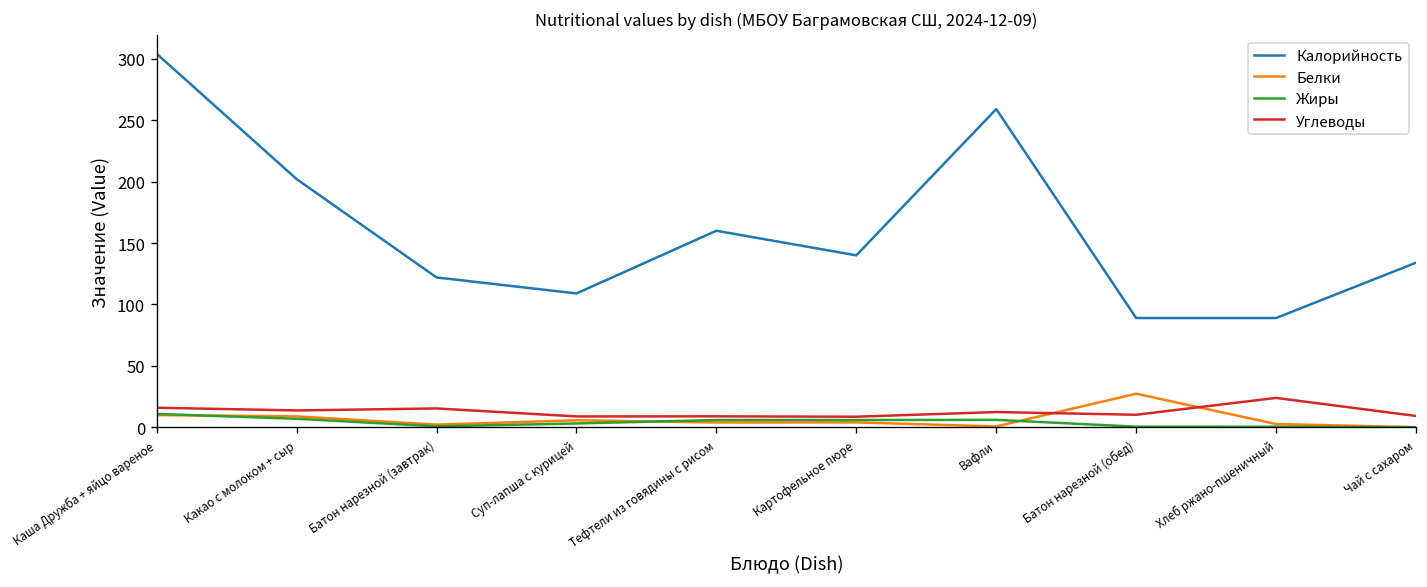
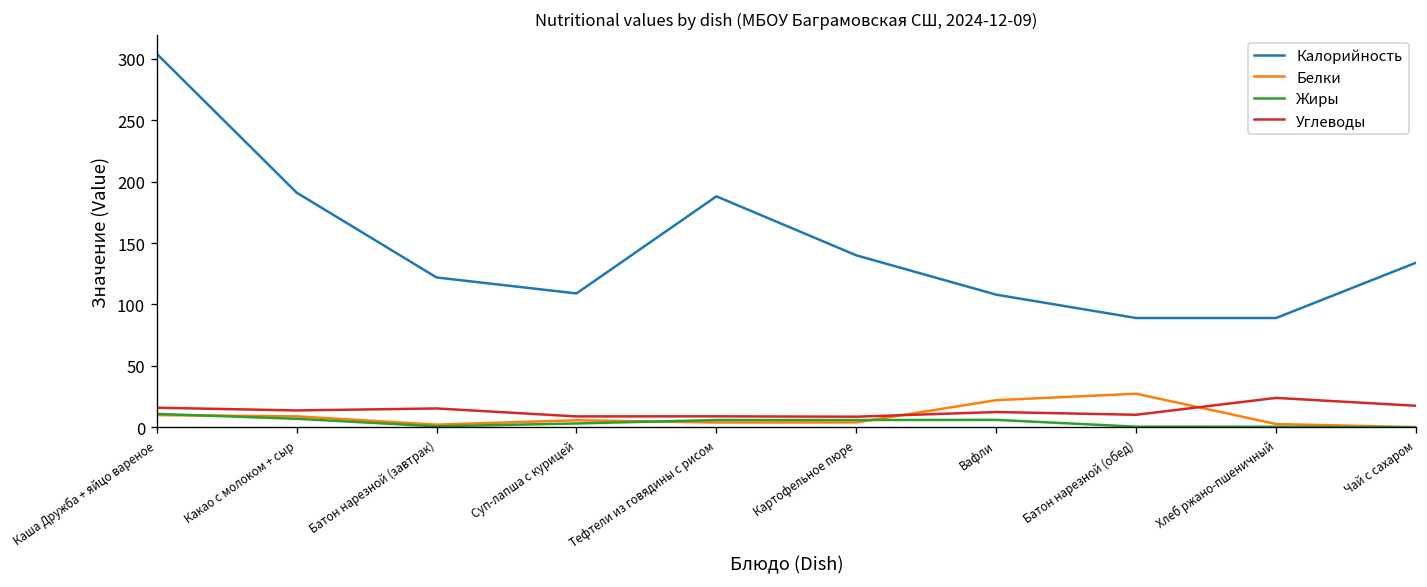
Калорийность, Какао с молоком + сыр: 202 -> 191
Калорийность, Тефтели из говядины с рисом: 160 -> 188
Калорийность, Вафли: 259 -> 108
Белки, Вафли: 1 -> 22
Углеводы, Чай с сахаром: 9 -> 18
